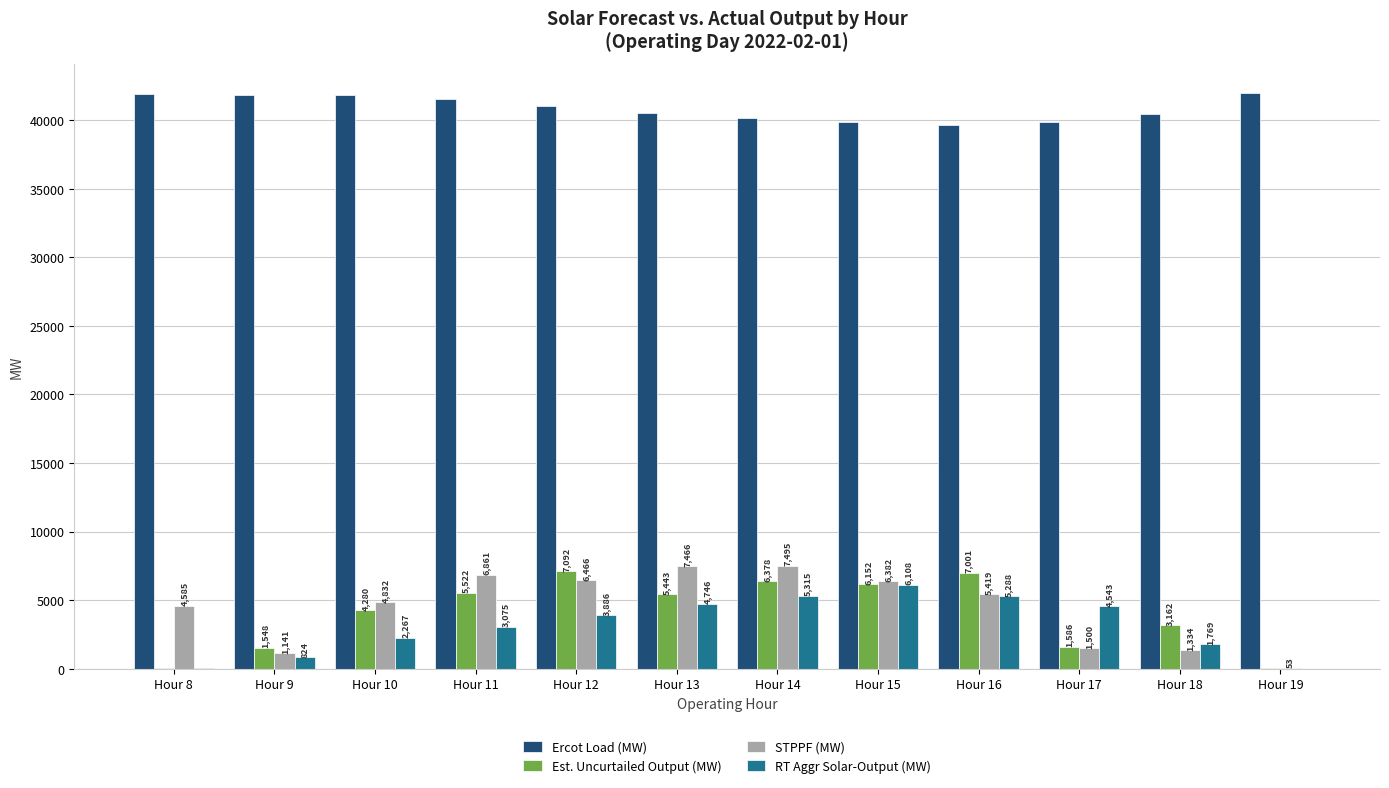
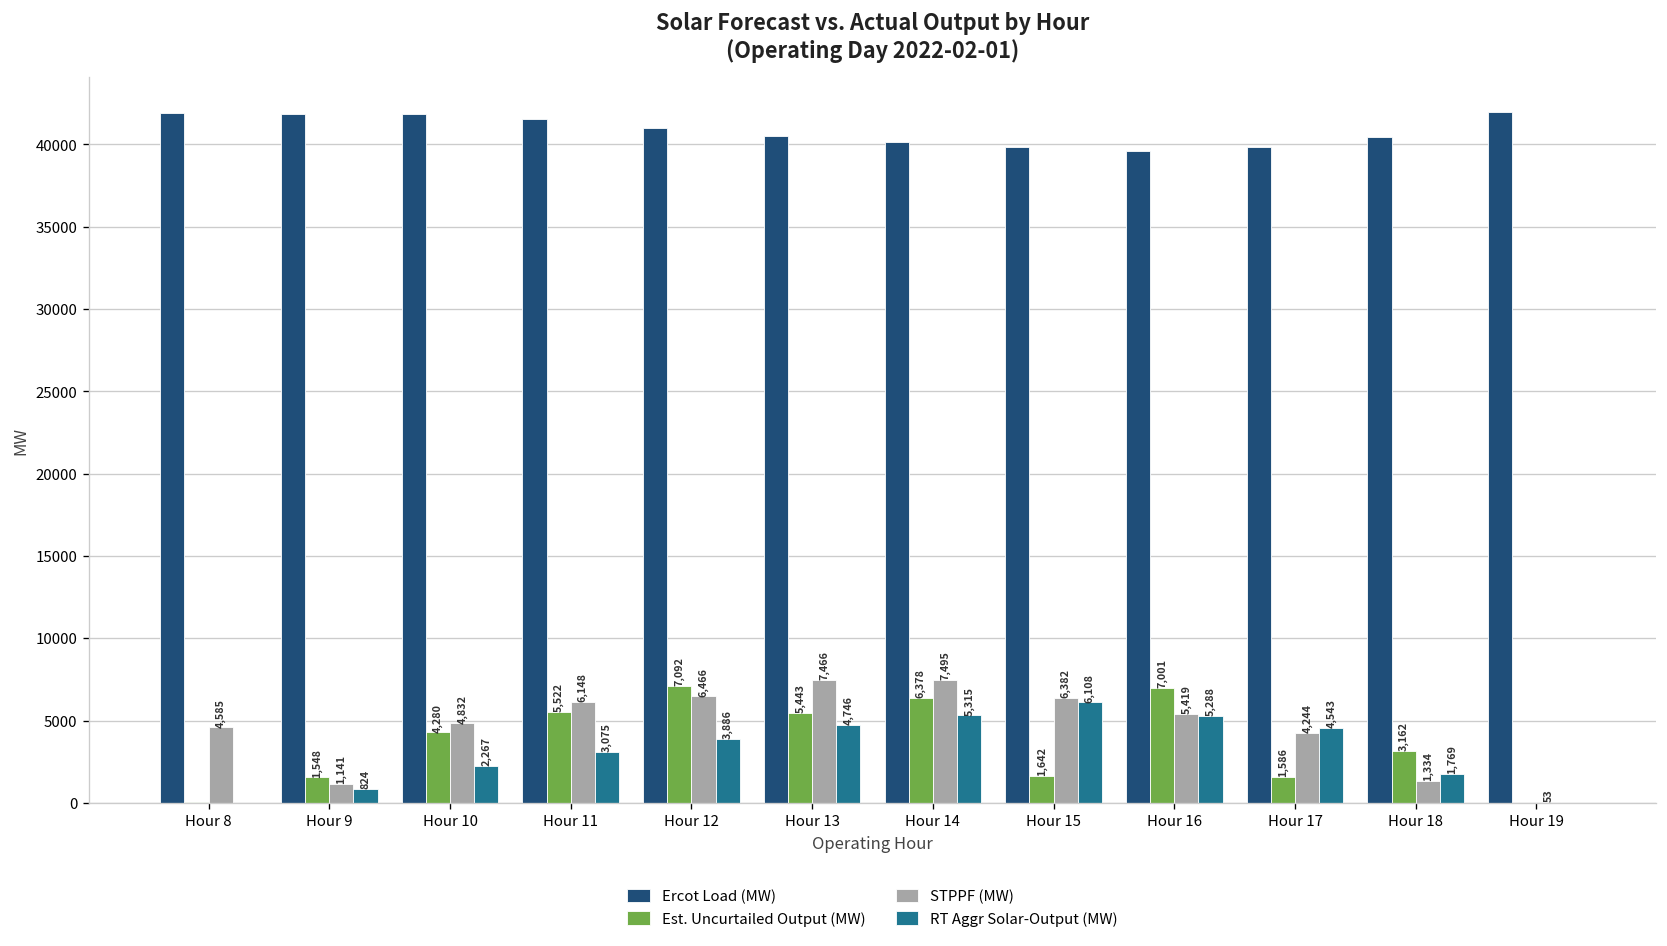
STPPF (MW), Hour 11: 6,861 -> 6,148
Est. Uncurtailed Output (MW), Hour 15: 6,152 -> 1,642
STPPF (MW), Hour 17: 1,500 -> 4,244
